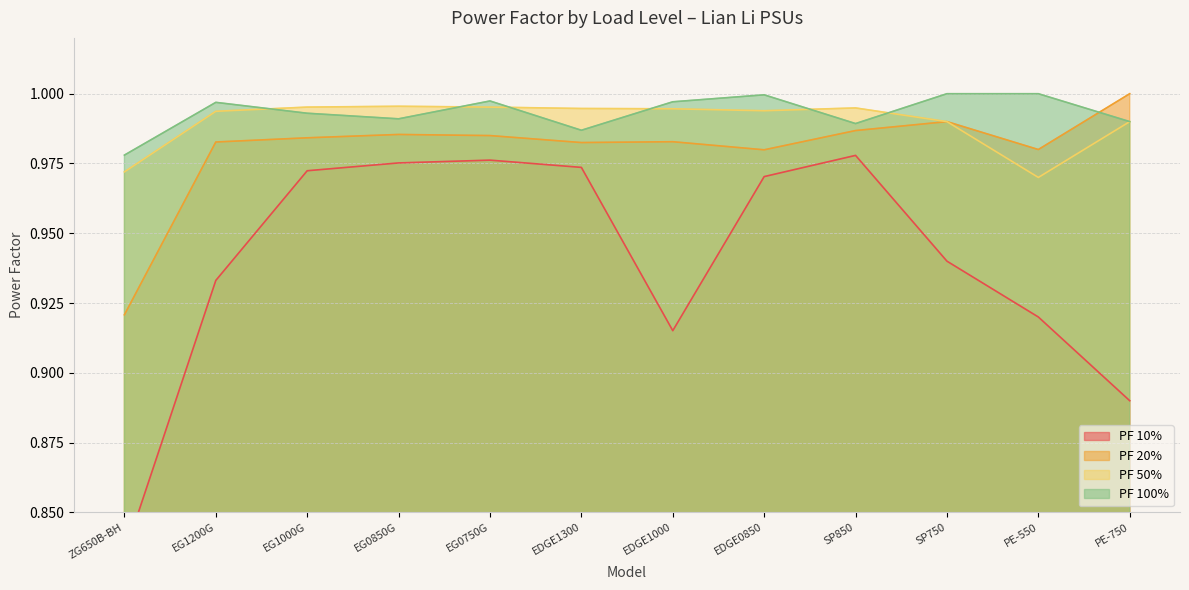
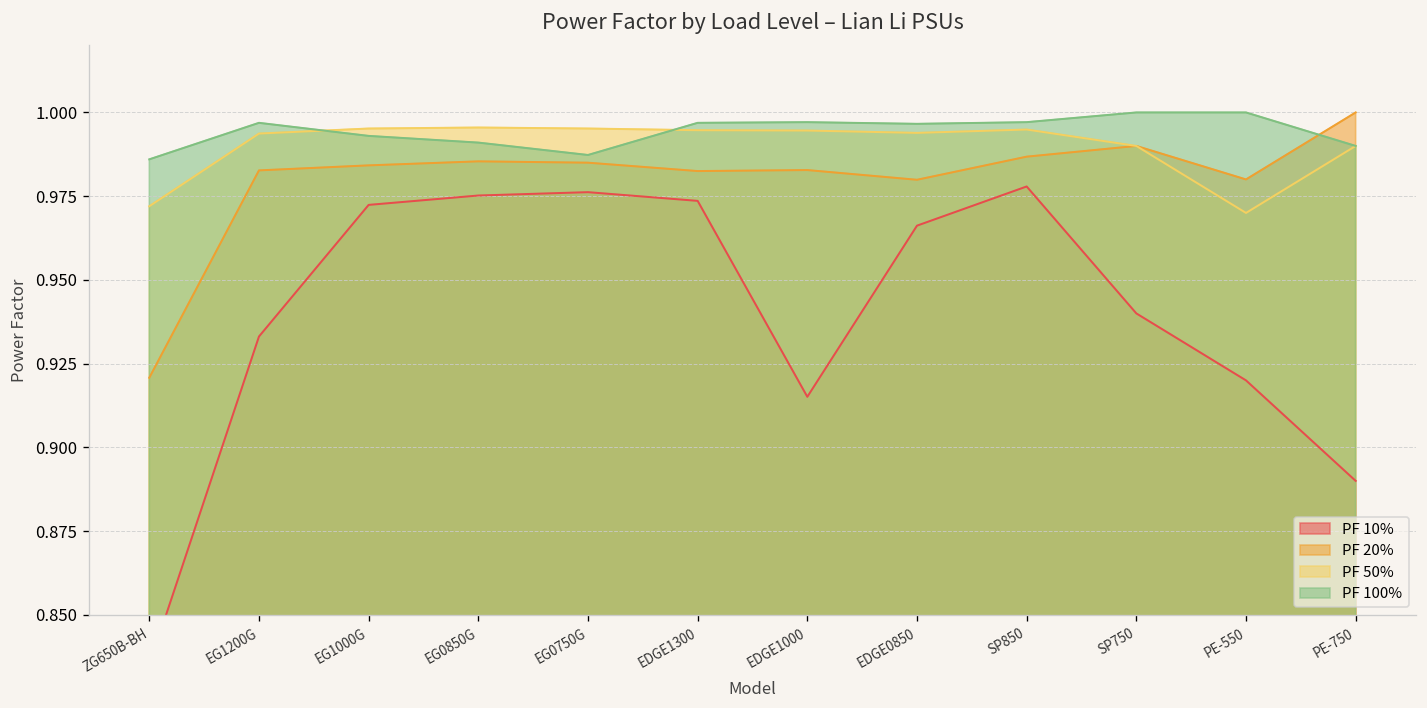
PF 100%, ZG650B-BH: 0.978 -> 0.986
PF 100%, EG0750G: 0.997 -> 0.987
PF 100%, EDGE1300: 0.987 -> 0.997
PF 10%, EDGE0850: 0.970 -> 0.966
PF 100%, EDGE0850: 1.000 -> 0.997
PF 100%, SP850: 0.989 -> 0.997
